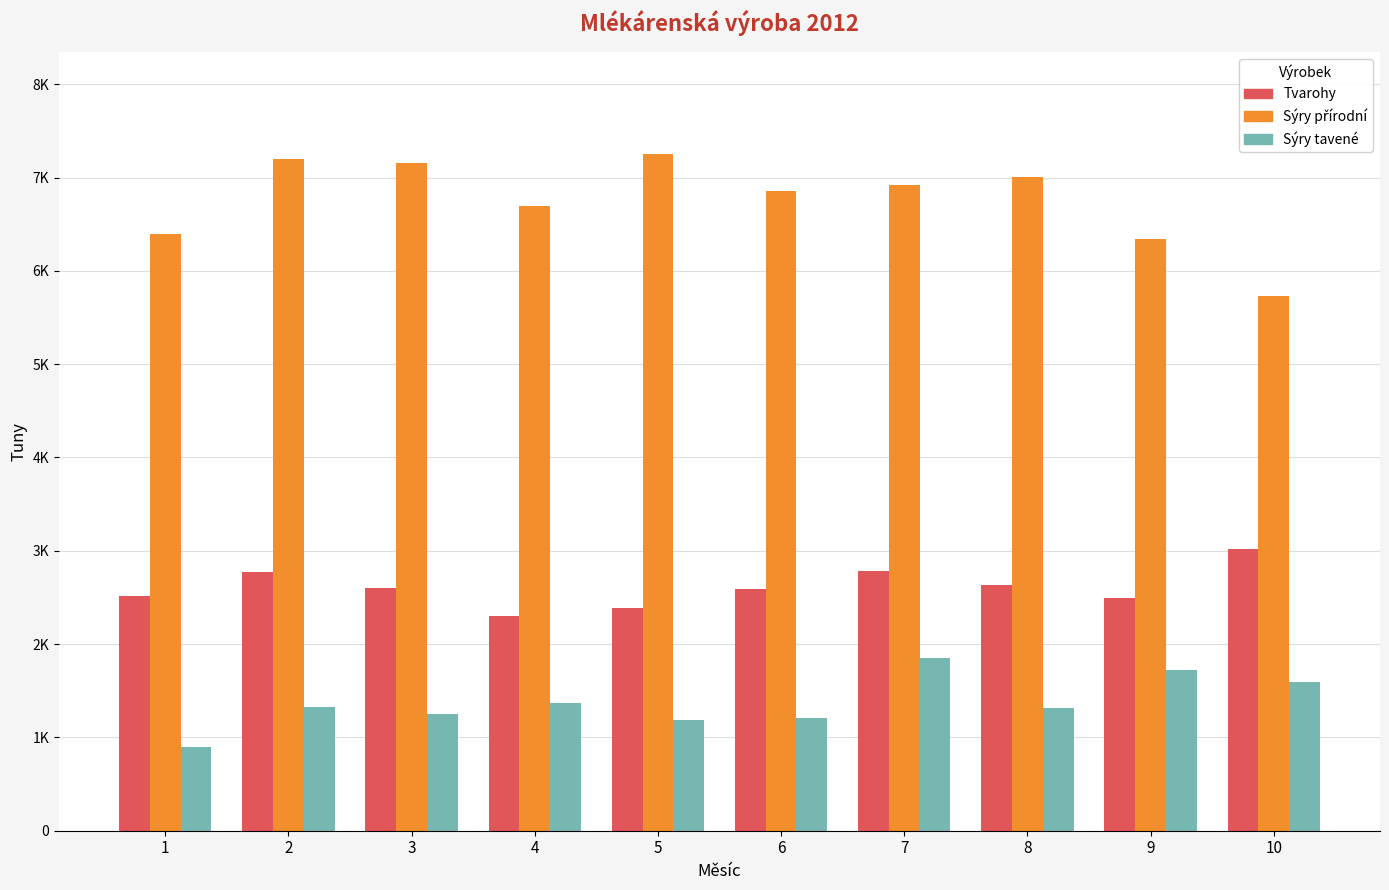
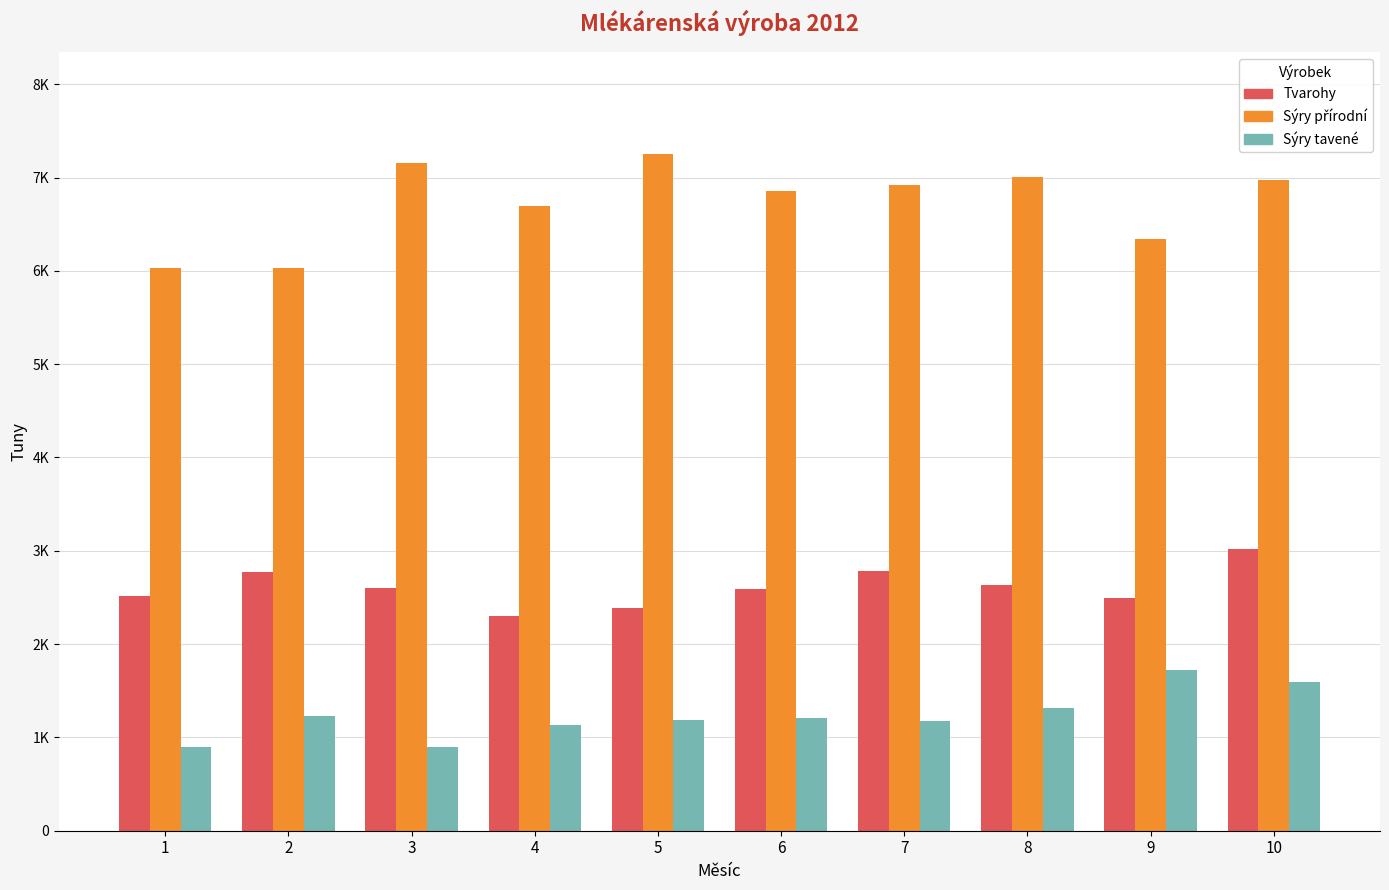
Sýry přírodní, 1: 6400 -> 6000
Sýry přírodní, 2: 7200 -> 6000
Sýry tavené, 2: 1300 -> 1200
Sýry tavené, 3: 1300 -> 900
Sýry tavené, 4: 1400 -> 1100
Sýry tavené, 7: 1900 -> 1200
Sýry přírodní, 10: 5700 -> 7000
